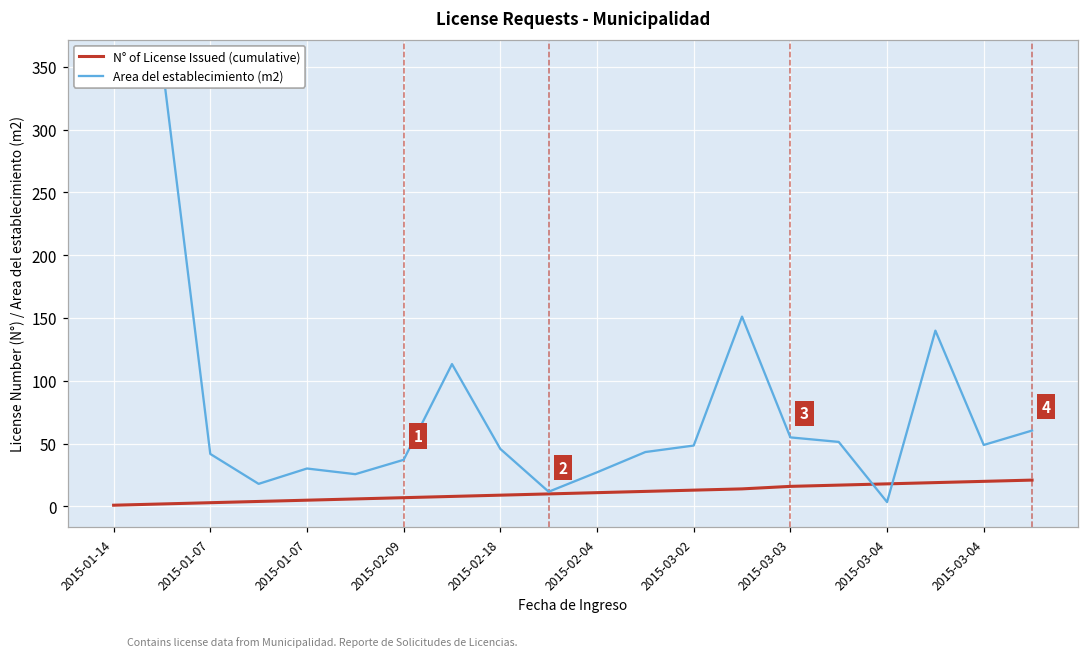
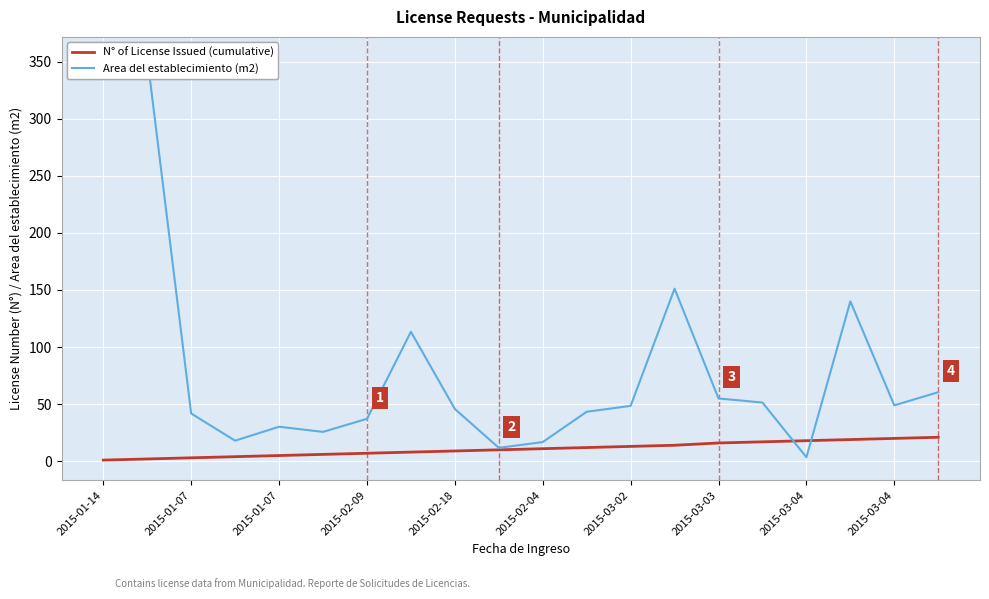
Area del establecimiento (m2), 2015-02-04: 27 -> 17
